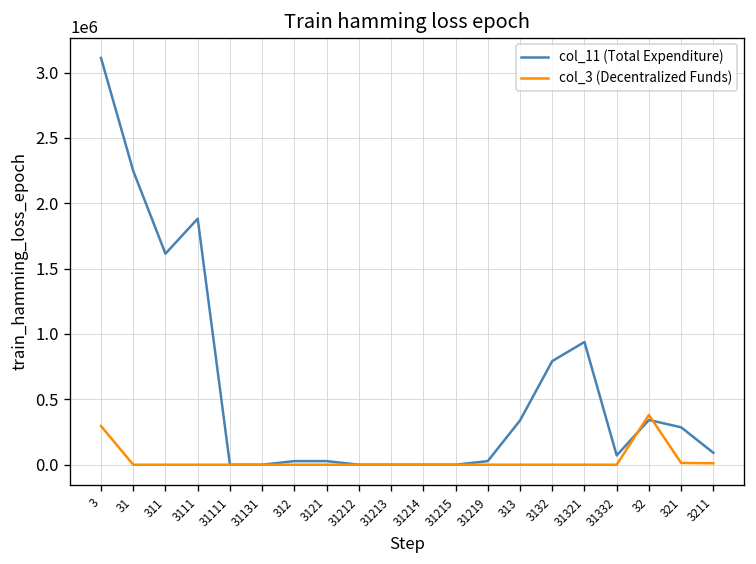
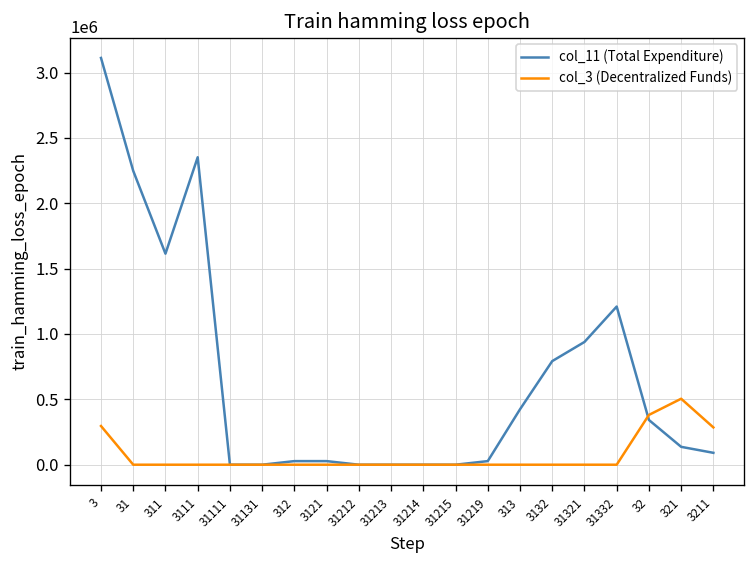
col_11 (Total Expenditure), 3111: 1880000 -> 2350000
col_11 (Total Expenditure), 313: 340000 -> 420000
col_11 (Total Expenditure), 31332: 70000 -> 1210000
col_11 (Total Expenditure), 321: 290000 -> 140000
col_3 (Decentralized Funds), 321: 10000 -> 500000
col_3 (Decentralized Funds), 3211: 10000 -> 290000
